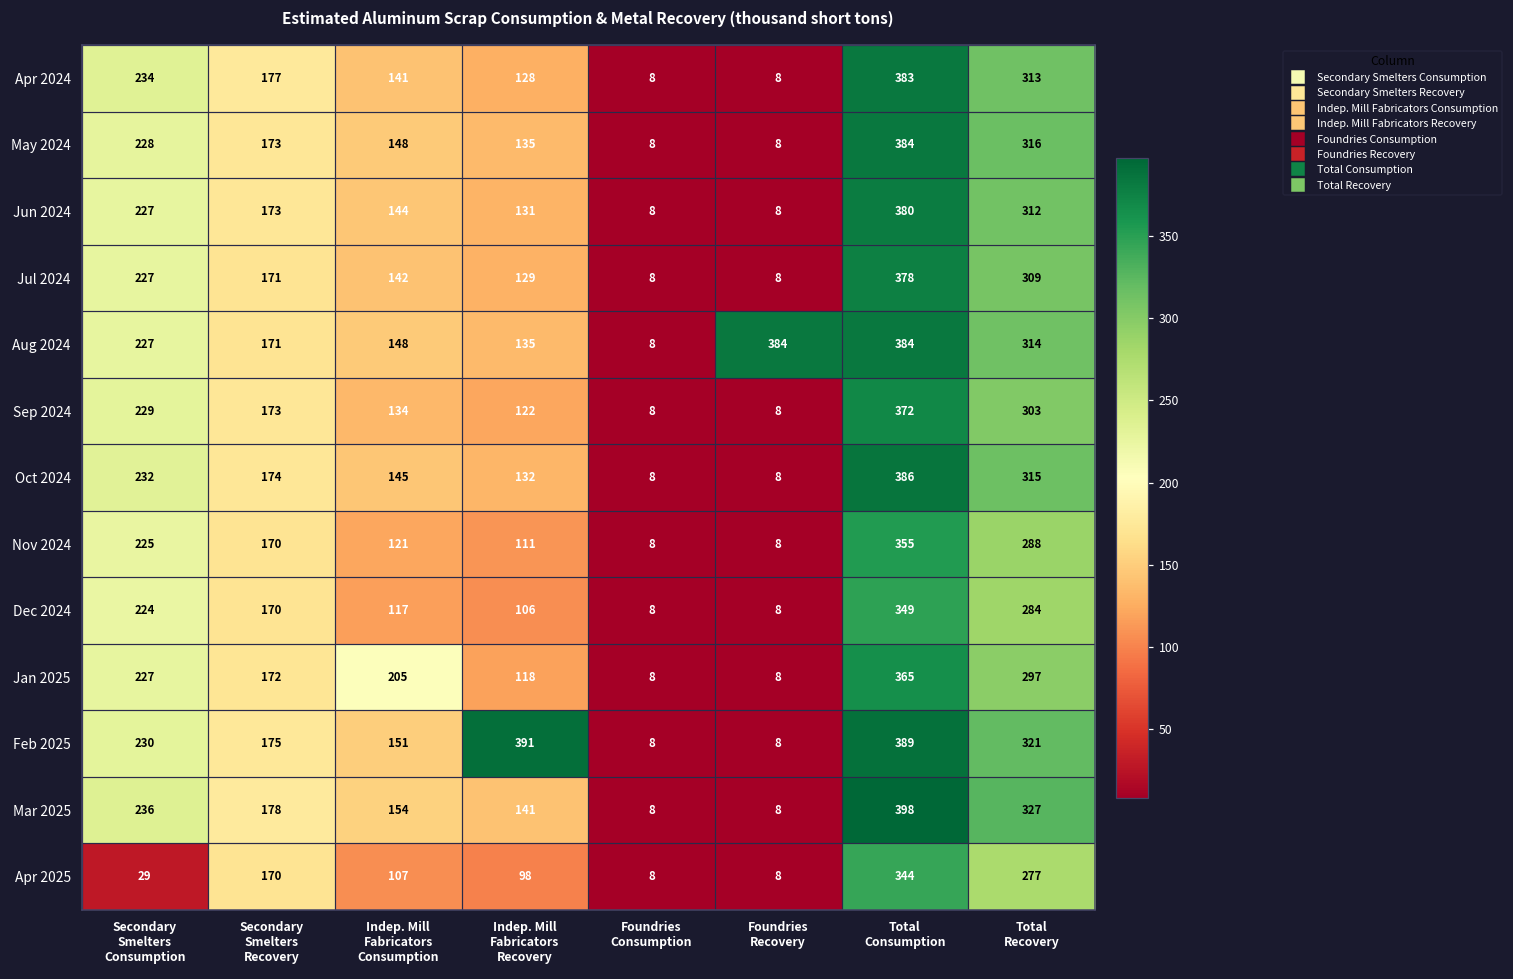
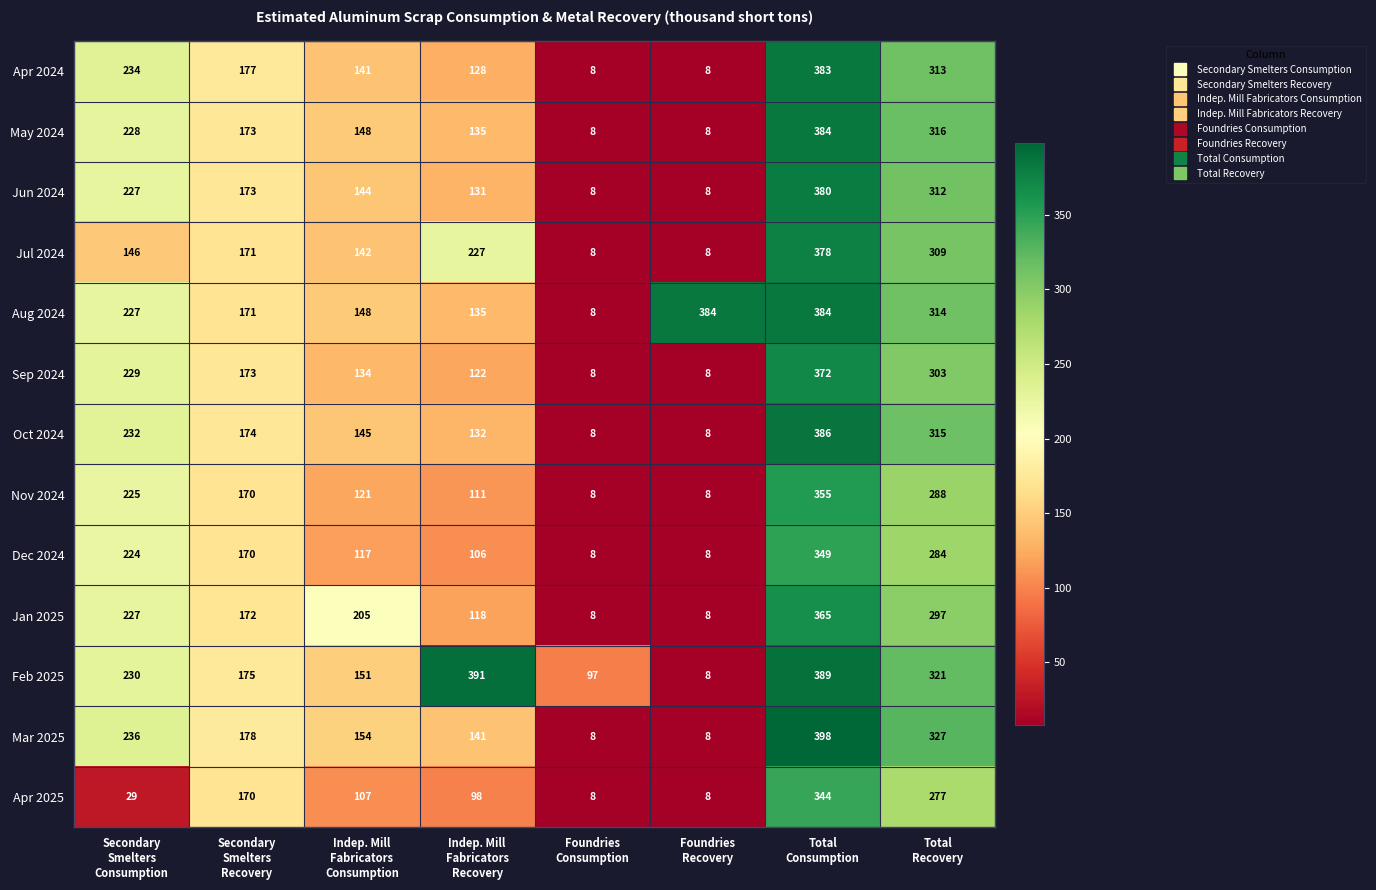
Jul 2024, Secondary Smelters Consumption: 227 -> 146
Jul 2024, Indep. Mill Fabricators Recovery: 129 -> 227
Feb 2025, Foundries Consumption: 8 -> 97
